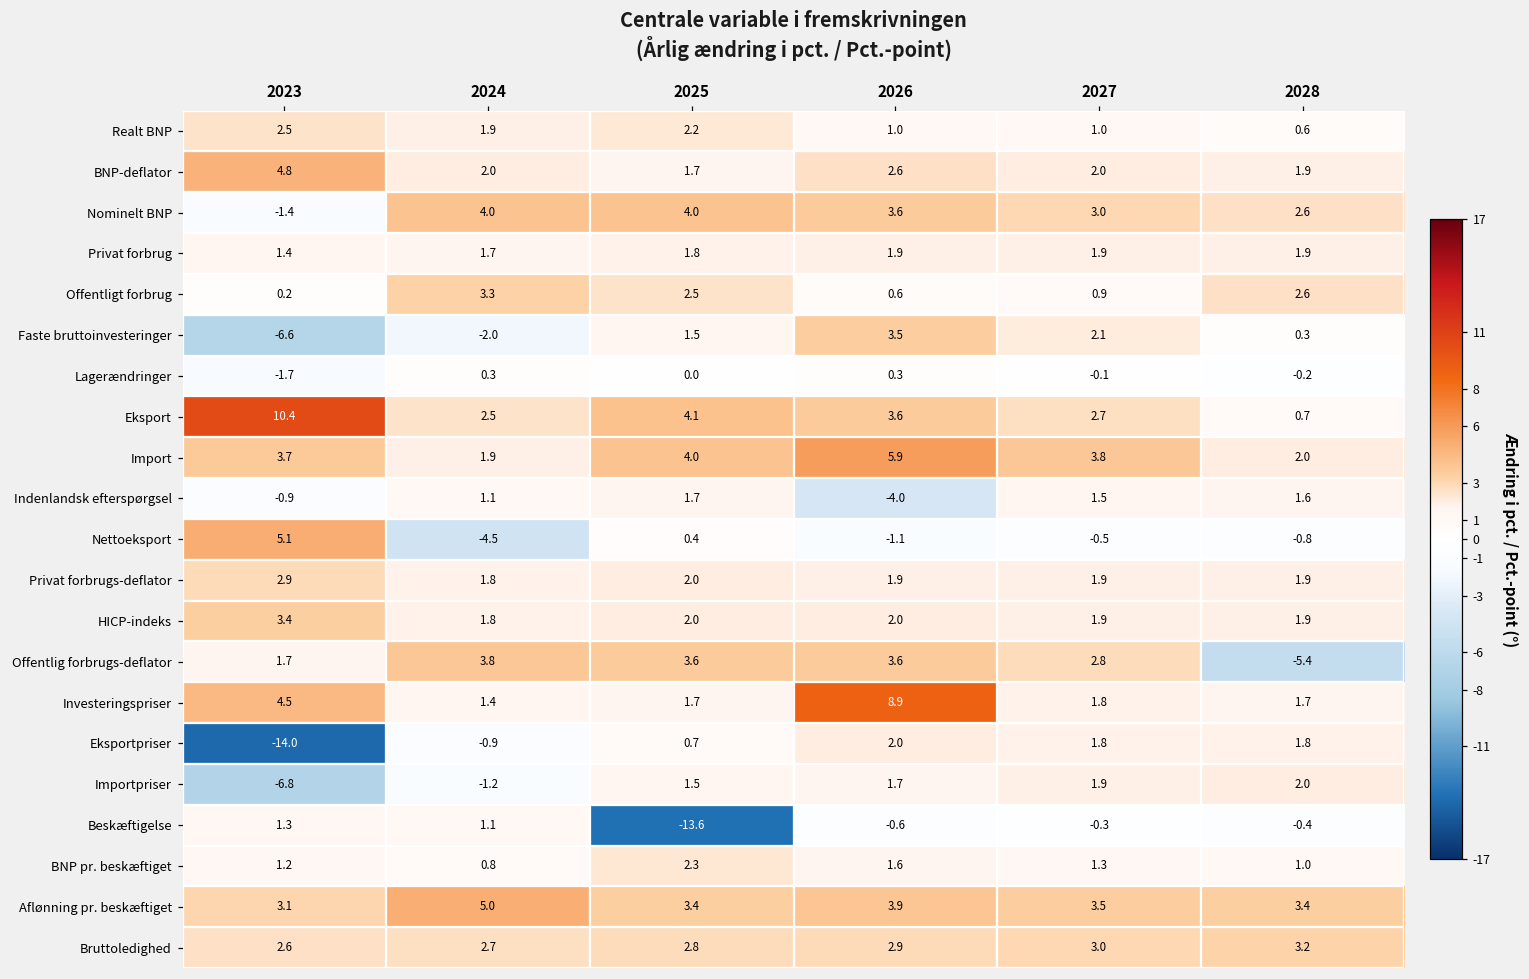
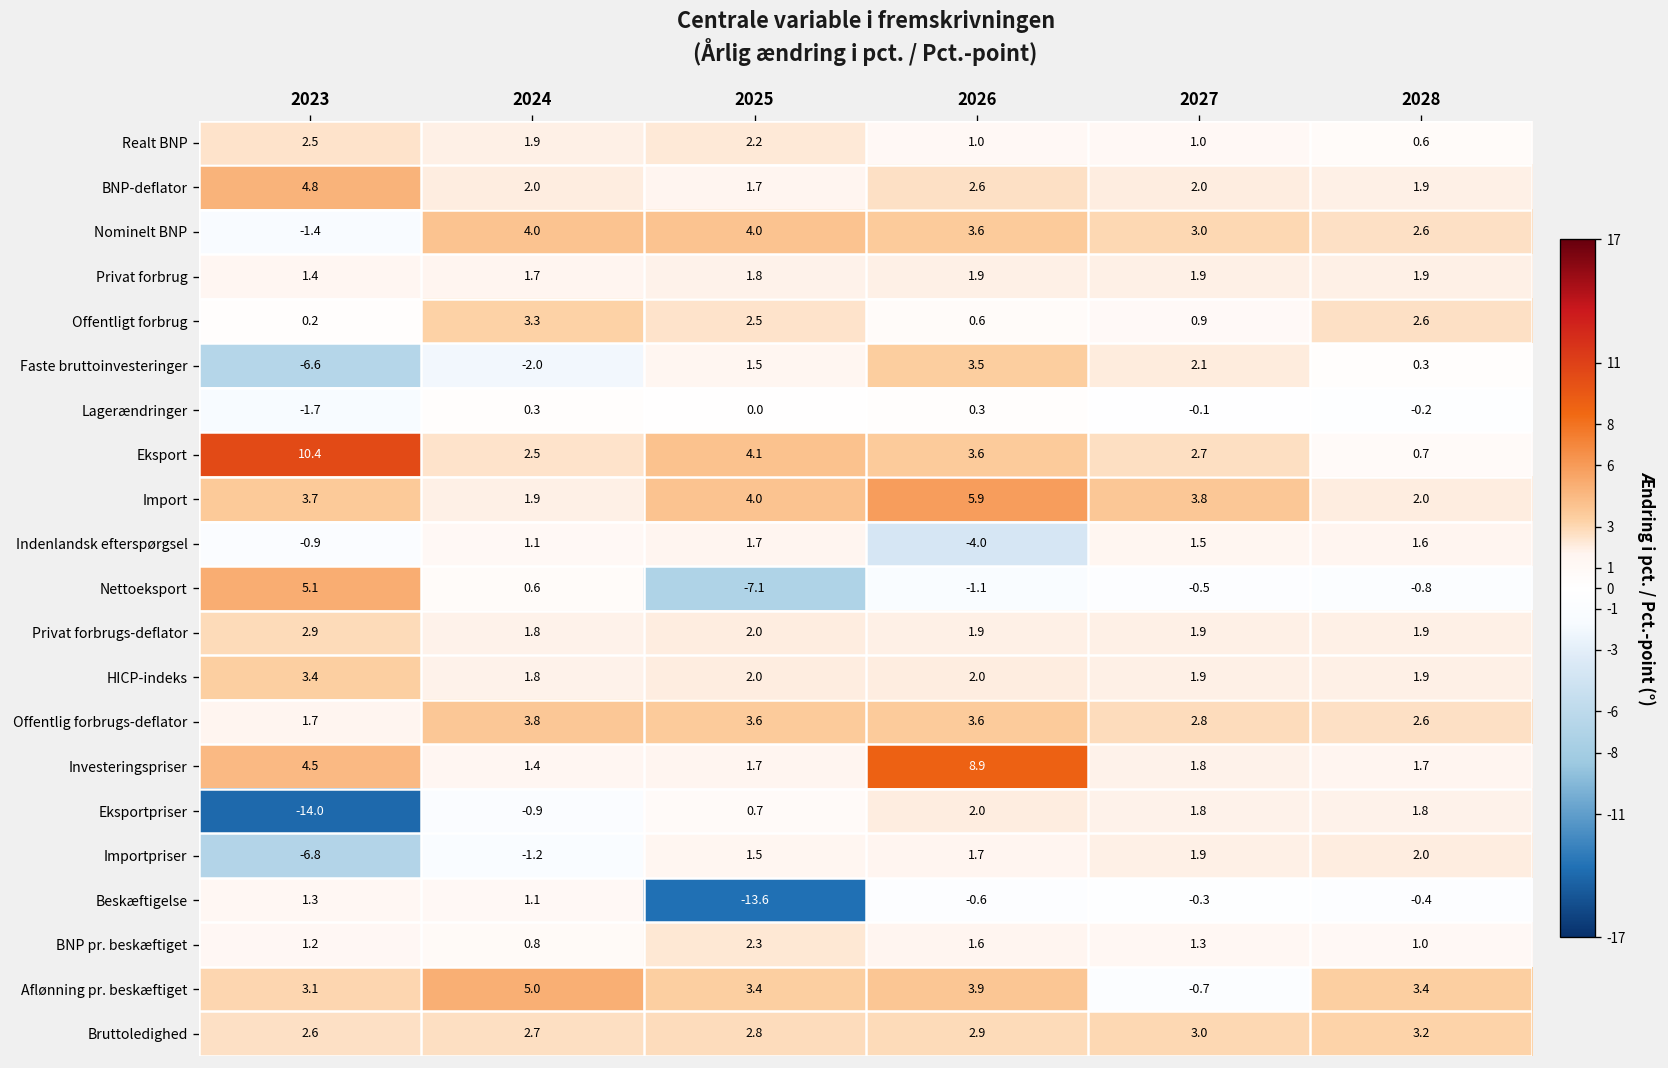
Nettoeksport, 2024: -4.5 -> 0.6
Nettoeksport, 2025: 0.4 -> -7.1
Offentlig forbrugs-deflator, 2028: -5.4 -> 2.6
Aflønning pr. beskæftiget, 2027: 3.5 -> -0.7
